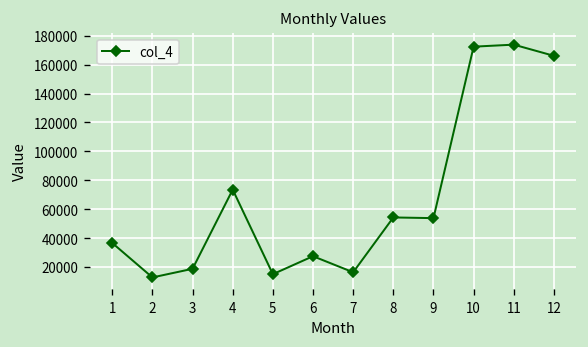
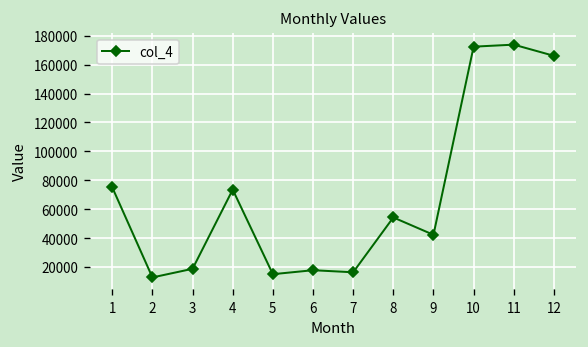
1: 37000 -> 75000
6: 27000 -> 18000
9: 54000 -> 42000
